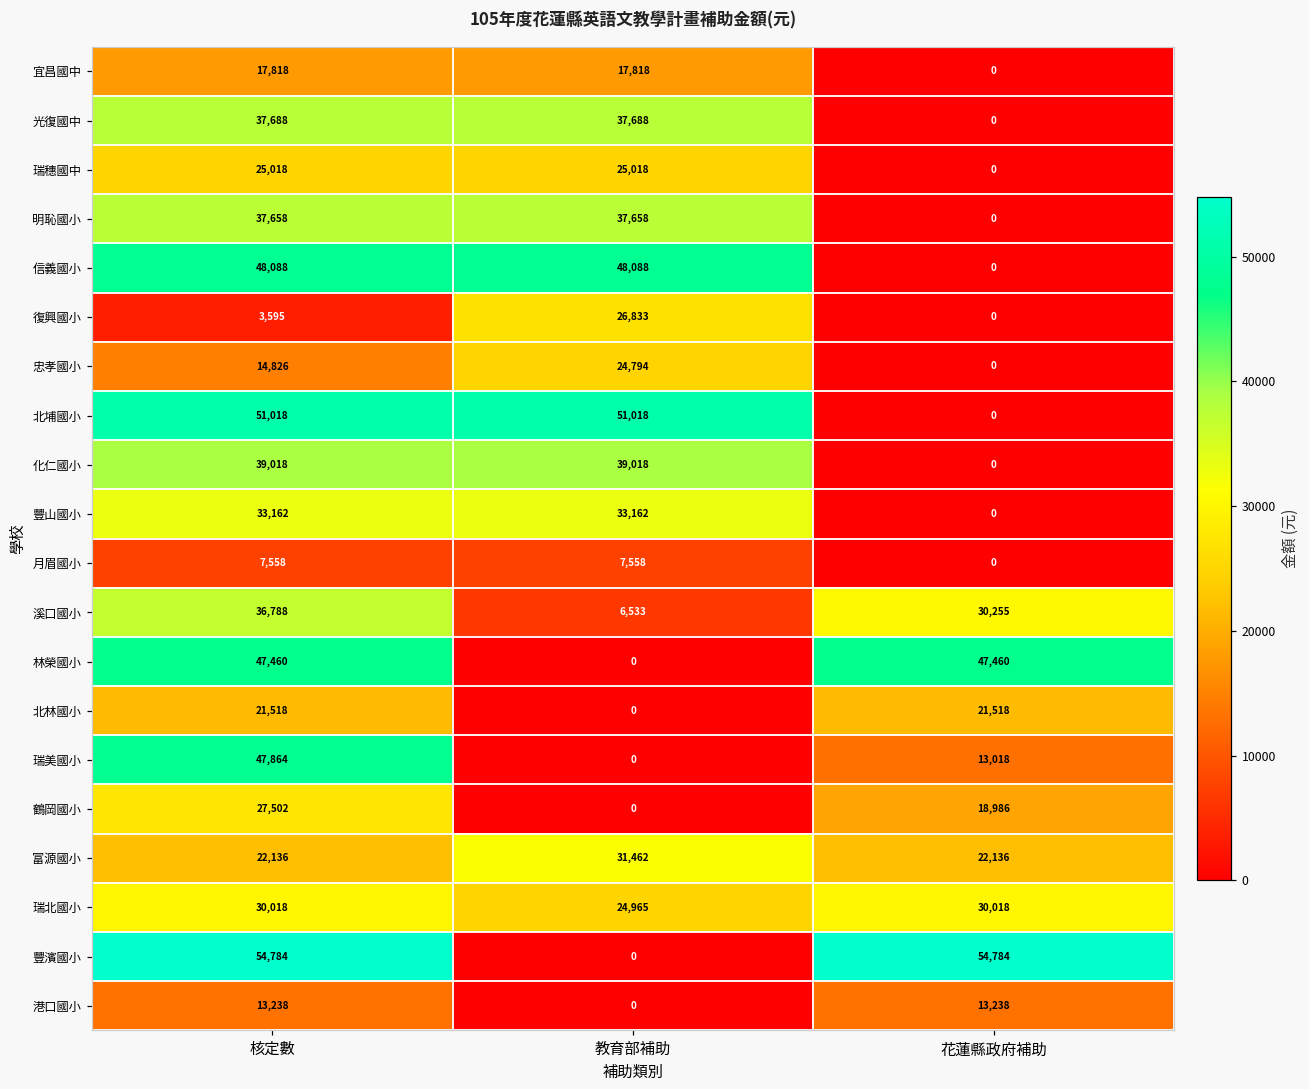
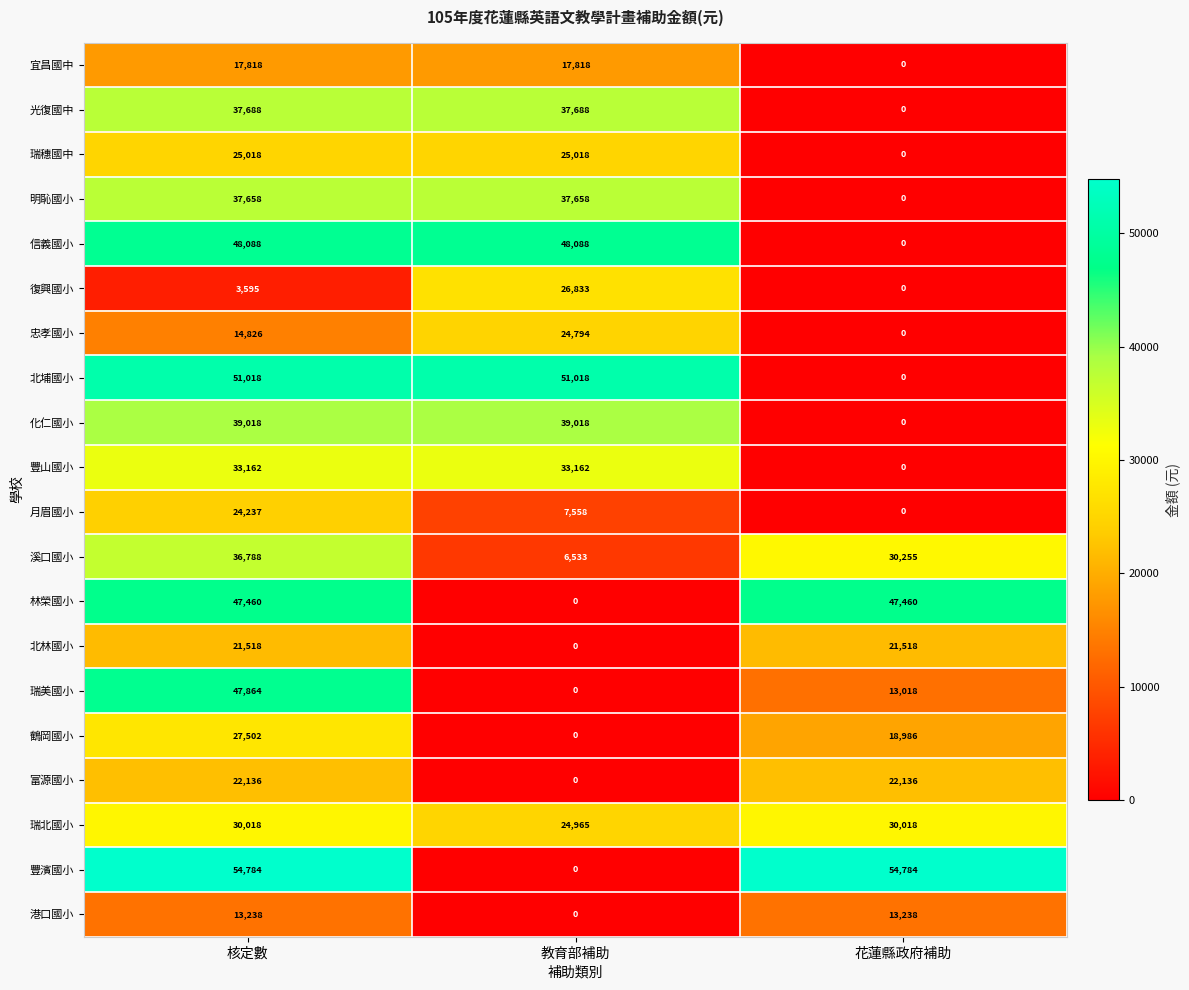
月眉國小, 核定數: 7,558 -> 24,237
富源國小, 教育部補助: 31,462 -> 0
